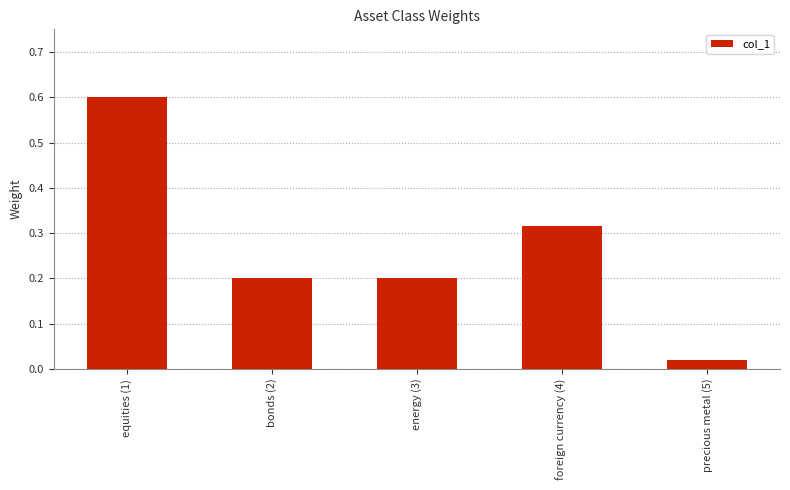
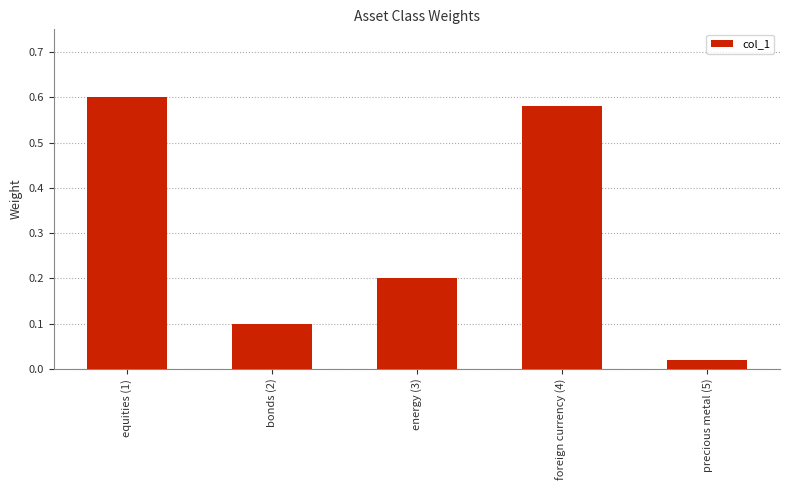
bonds (2): 0.2 -> 0.1
foreign currency (4): 0.32 -> 0.58
